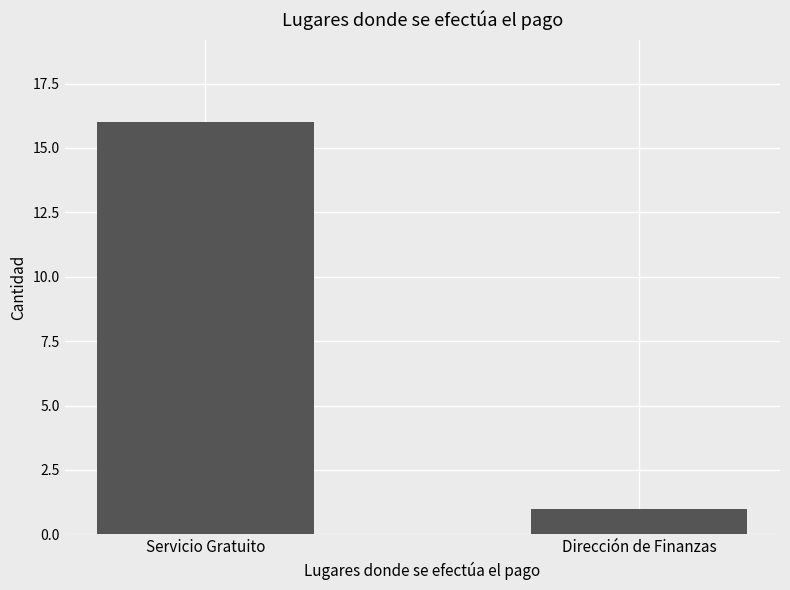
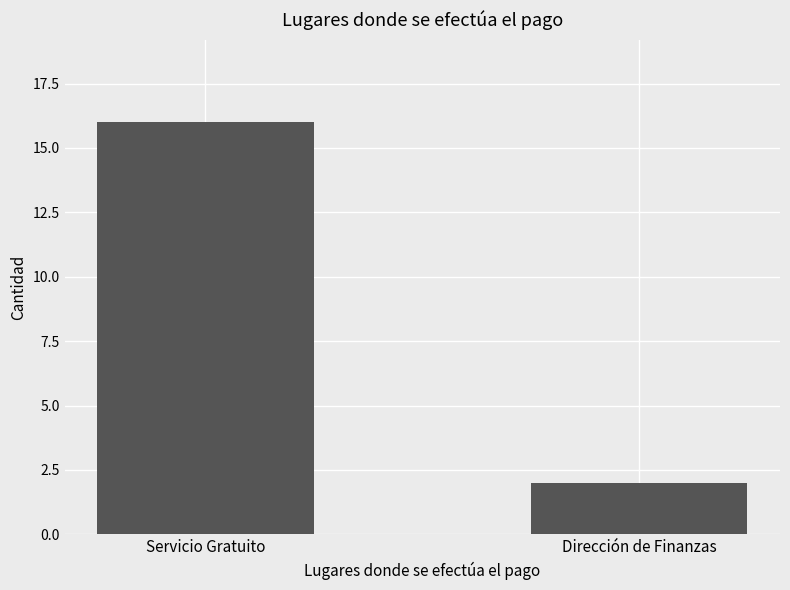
Dirección de Finanzas: 1 -> 2
